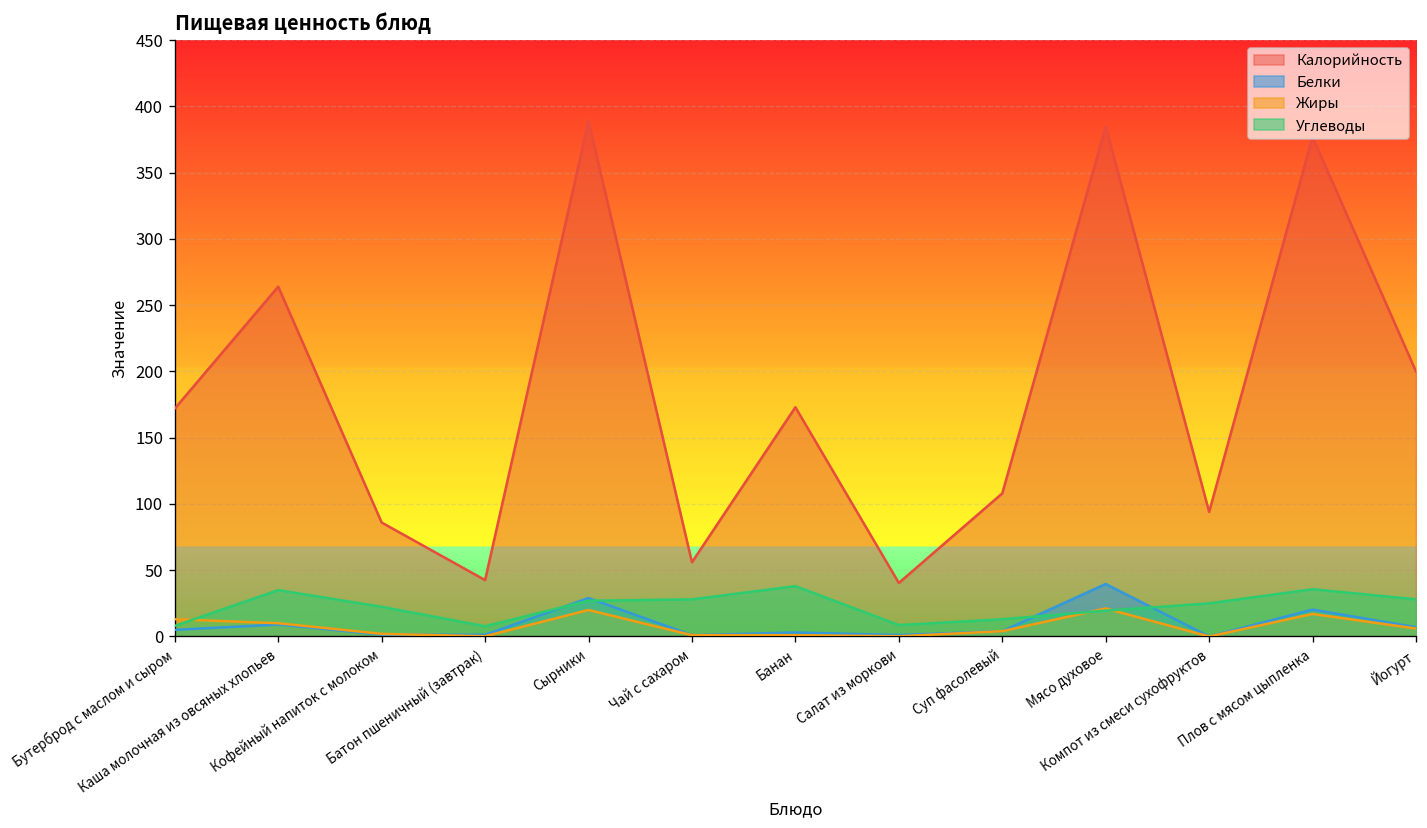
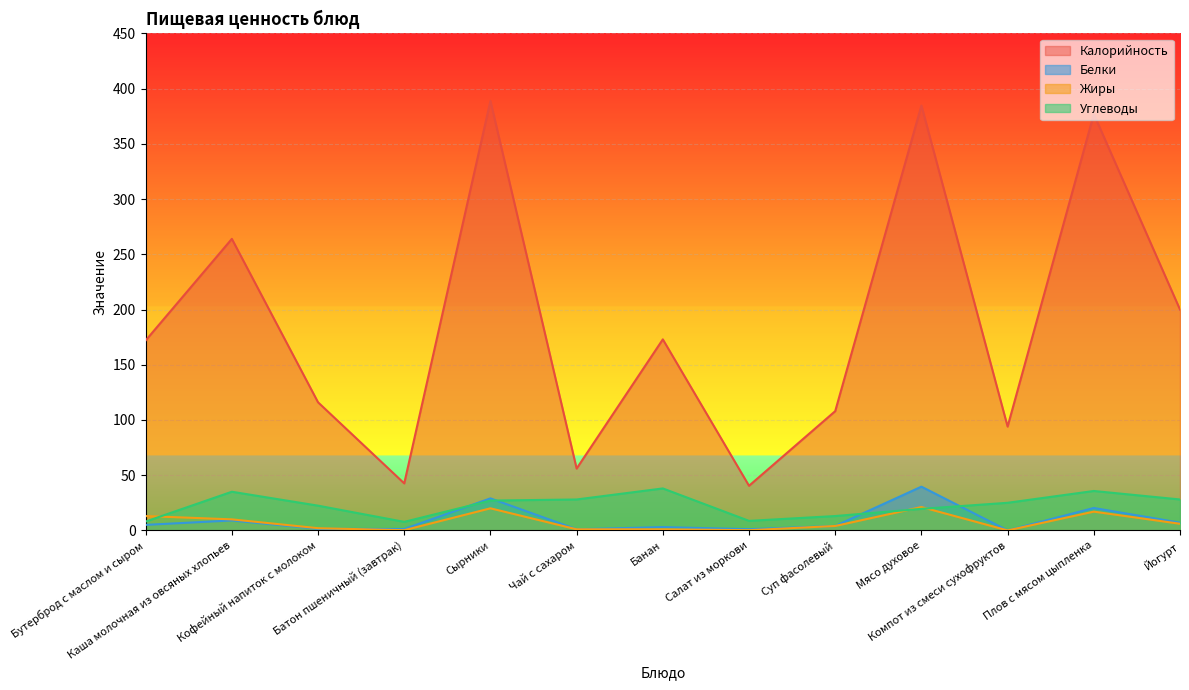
Калорийность, Кофейный напиток с молоком: 86 -> 116
